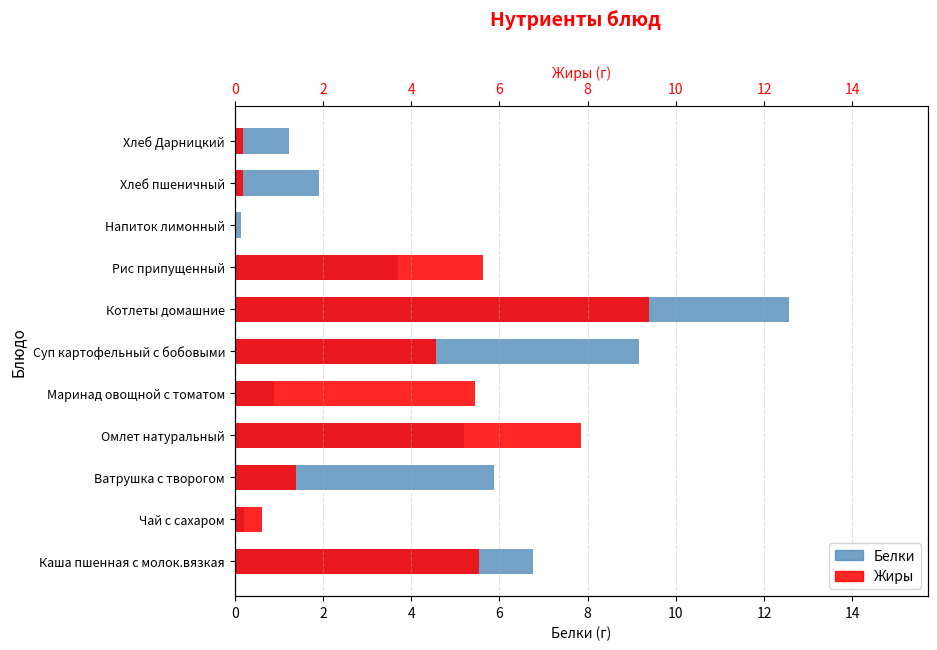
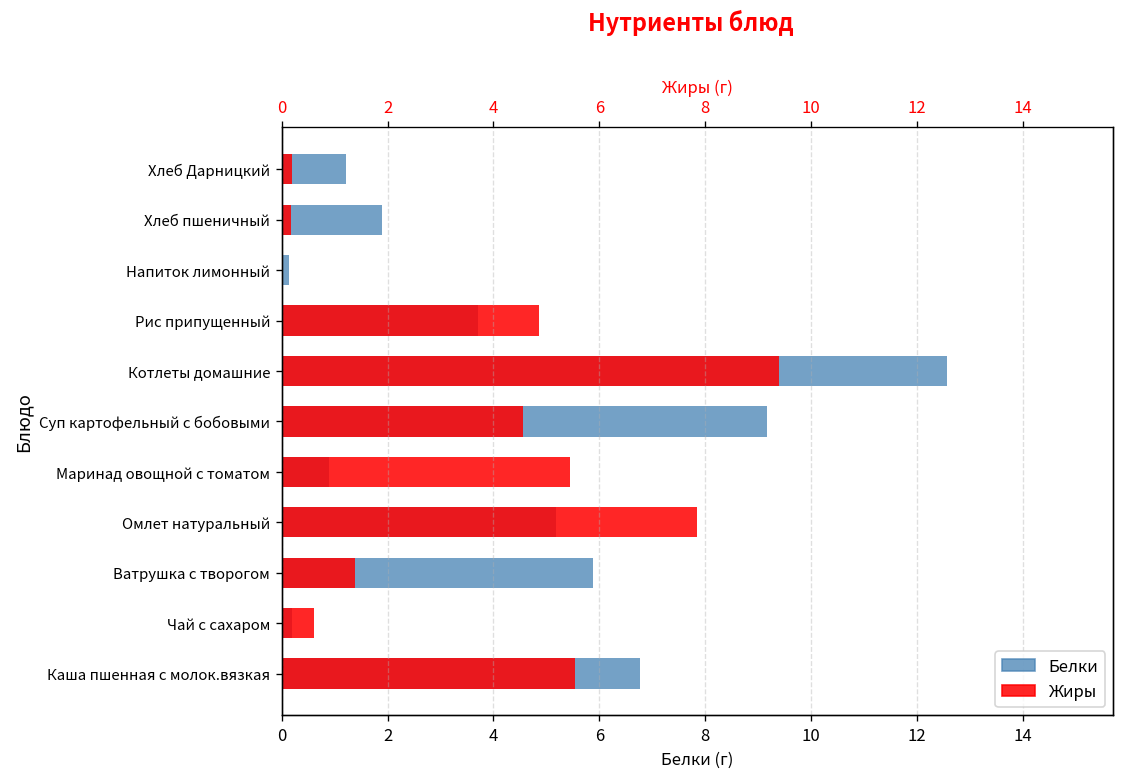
Жиры, Рис припущенный: 5.6 -> 4.9
